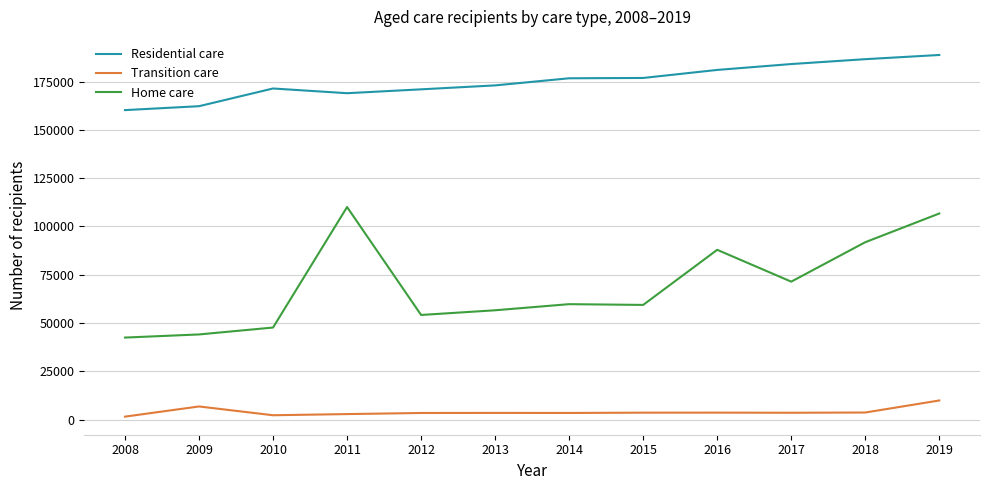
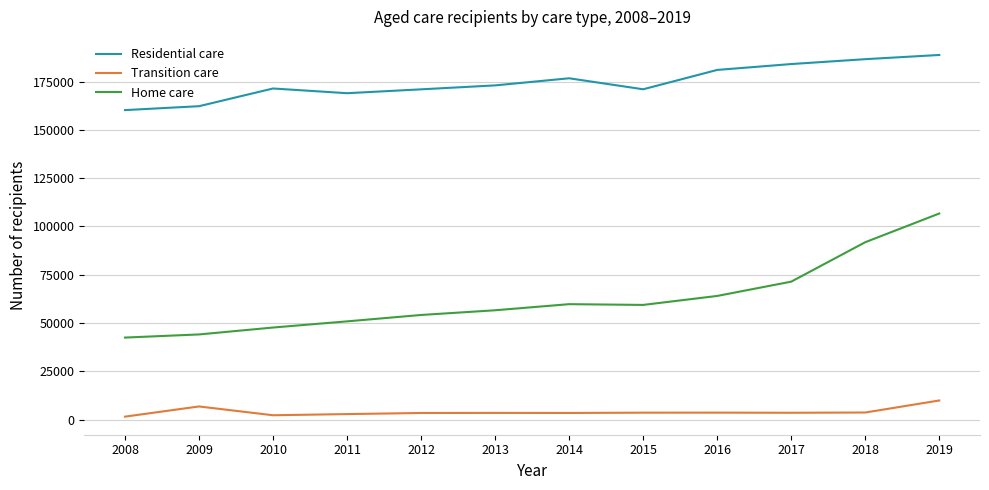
Home care, 2011: 110000 -> 51000
Residential care, 2015: 177000 -> 171000
Home care, 2016: 88000 -> 64000
